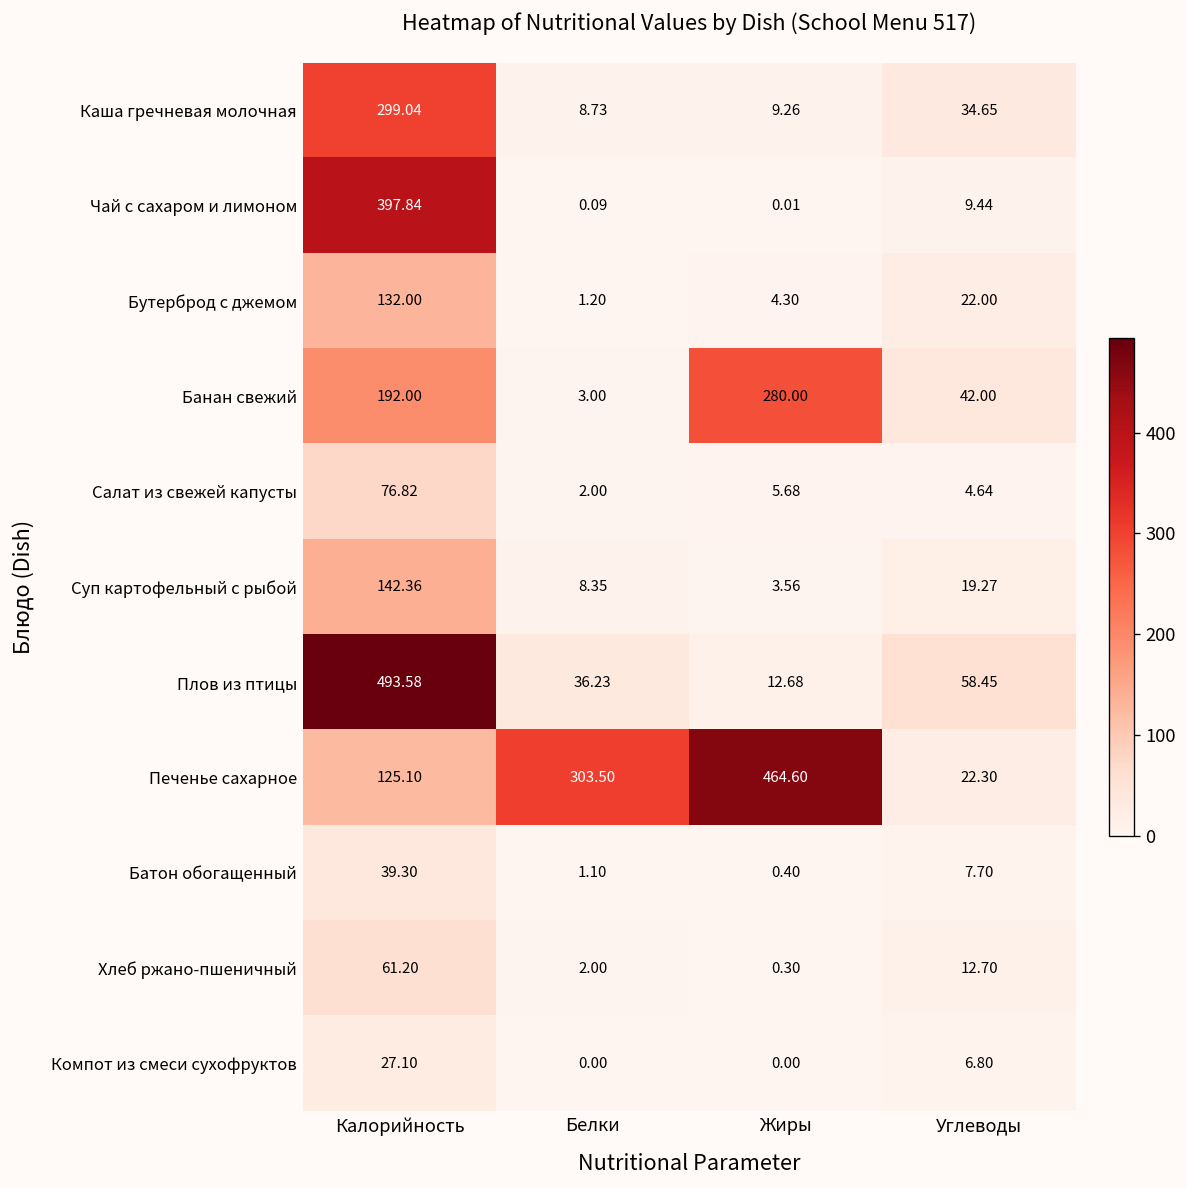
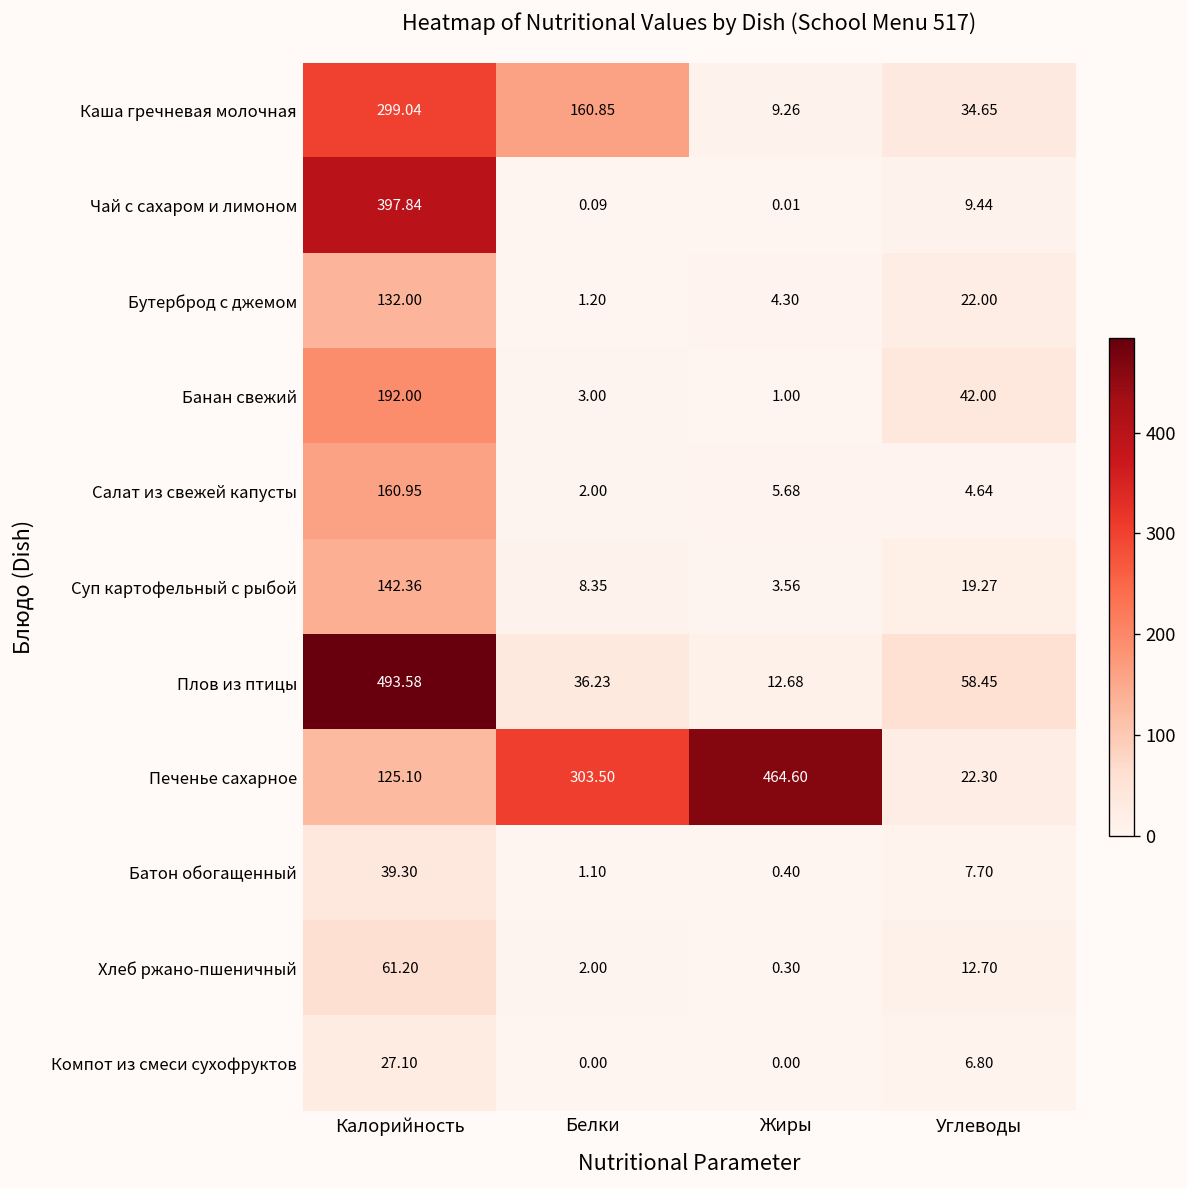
Каша гречневая молочная, Белки: 8.73 -> 160.85
Банан свежий, Жиры: 280.00 -> 1.00
Салат из свежей капусты, Калорийность: 76.82 -> 160.95
